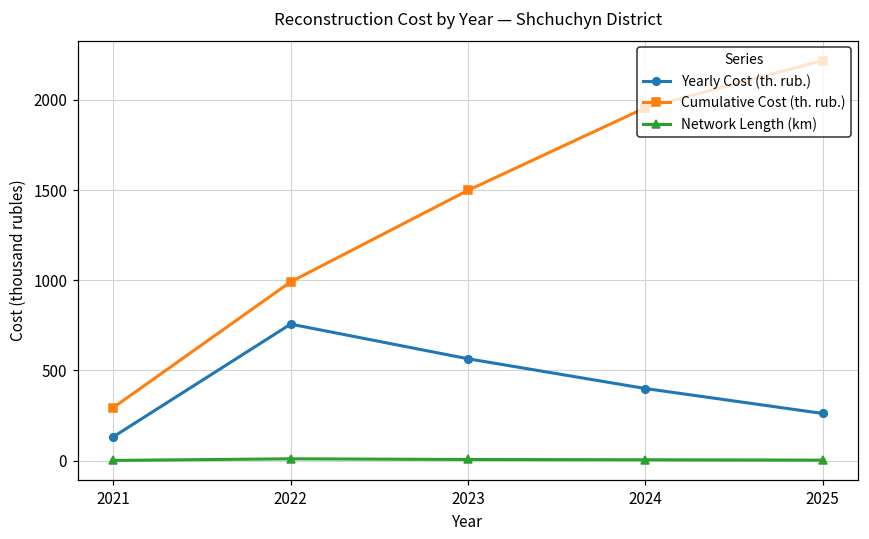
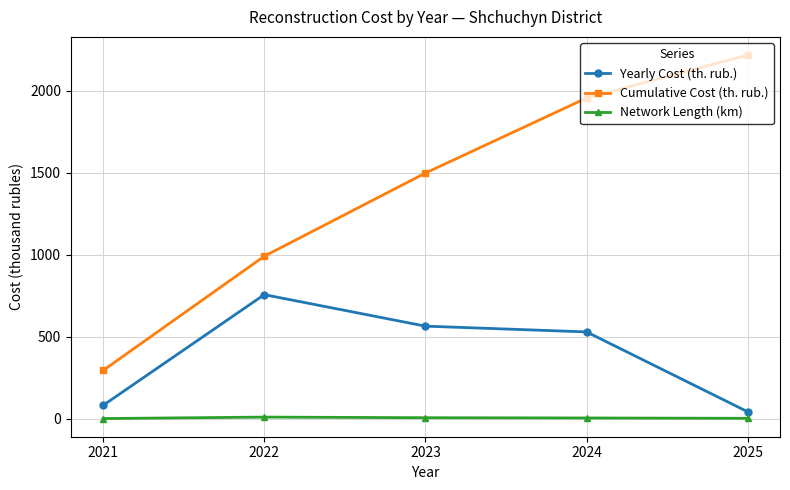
Yearly Cost (th. rub.), 2021: 130 -> 80
Yearly Cost (th. rub.), 2024: 400 -> 530
Yearly Cost (th. rub.), 2025: 260 -> 40
